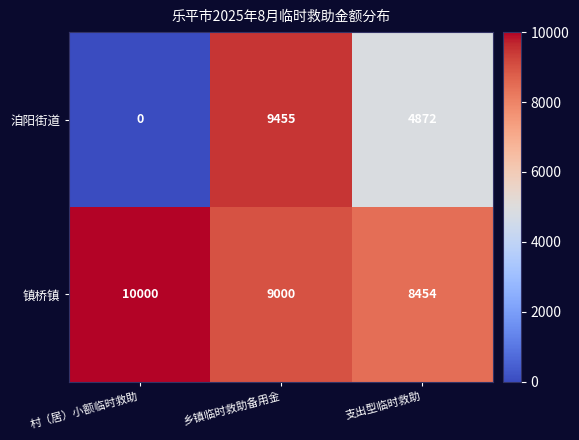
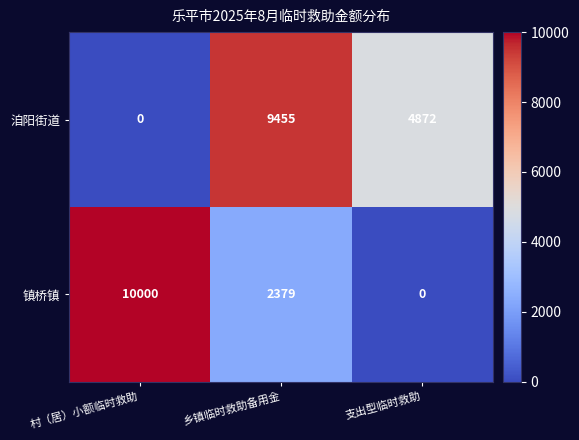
镇桥镇, 乡镇临时救助备用金: 9000 -> 2379
镇桥镇, 支出型临时救助: 8454 -> 0
